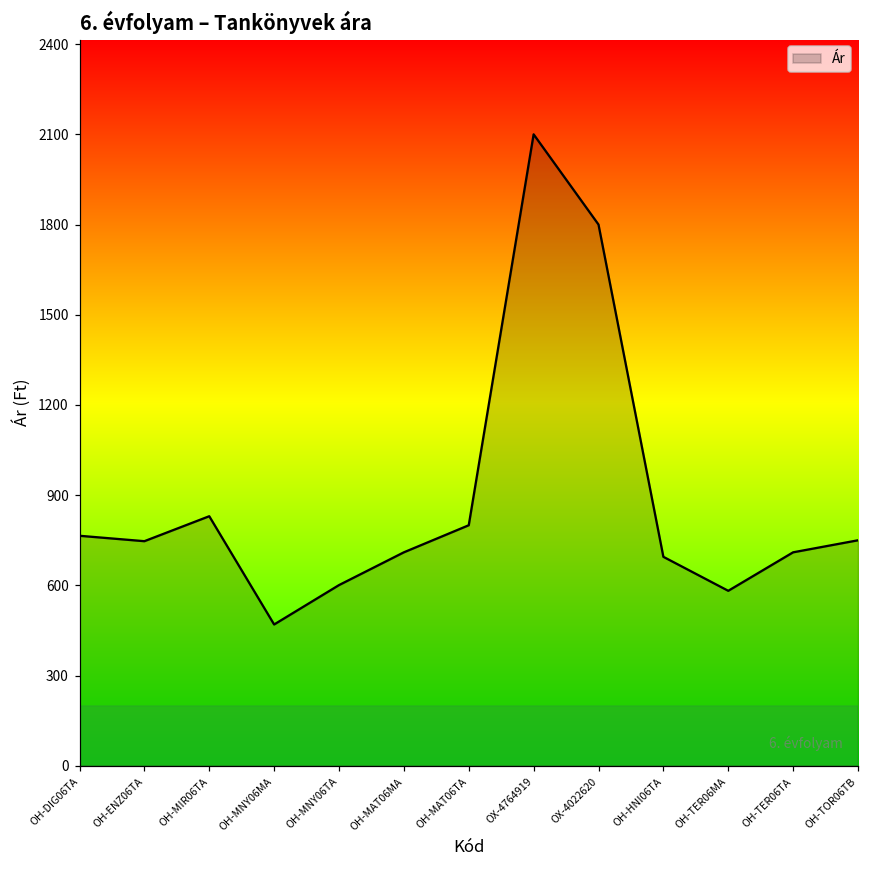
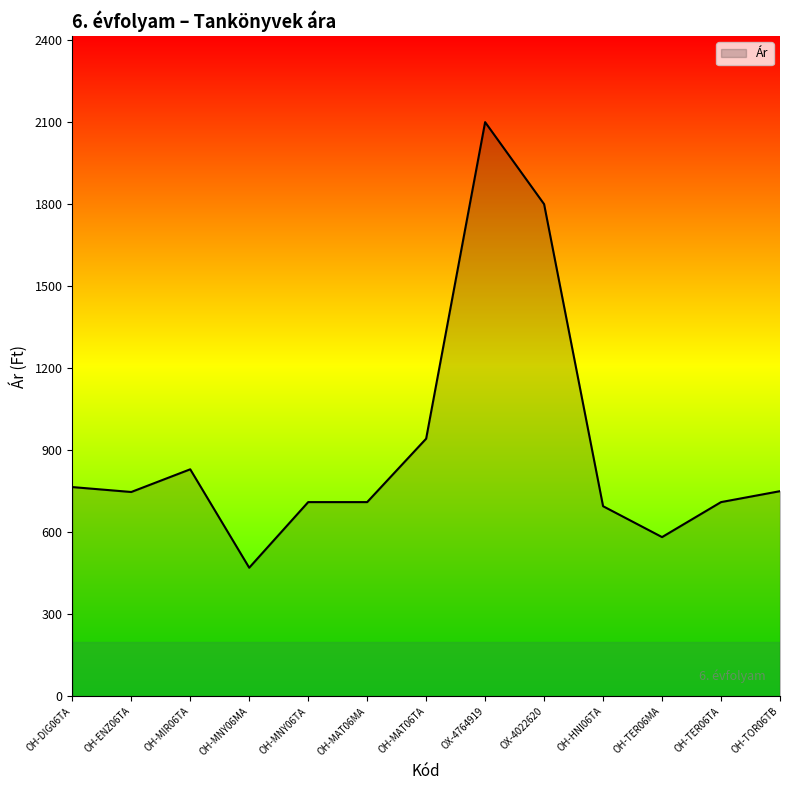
OH-MNY06TA: 600 -> 710
OH-MAT06TA: 800 -> 940
